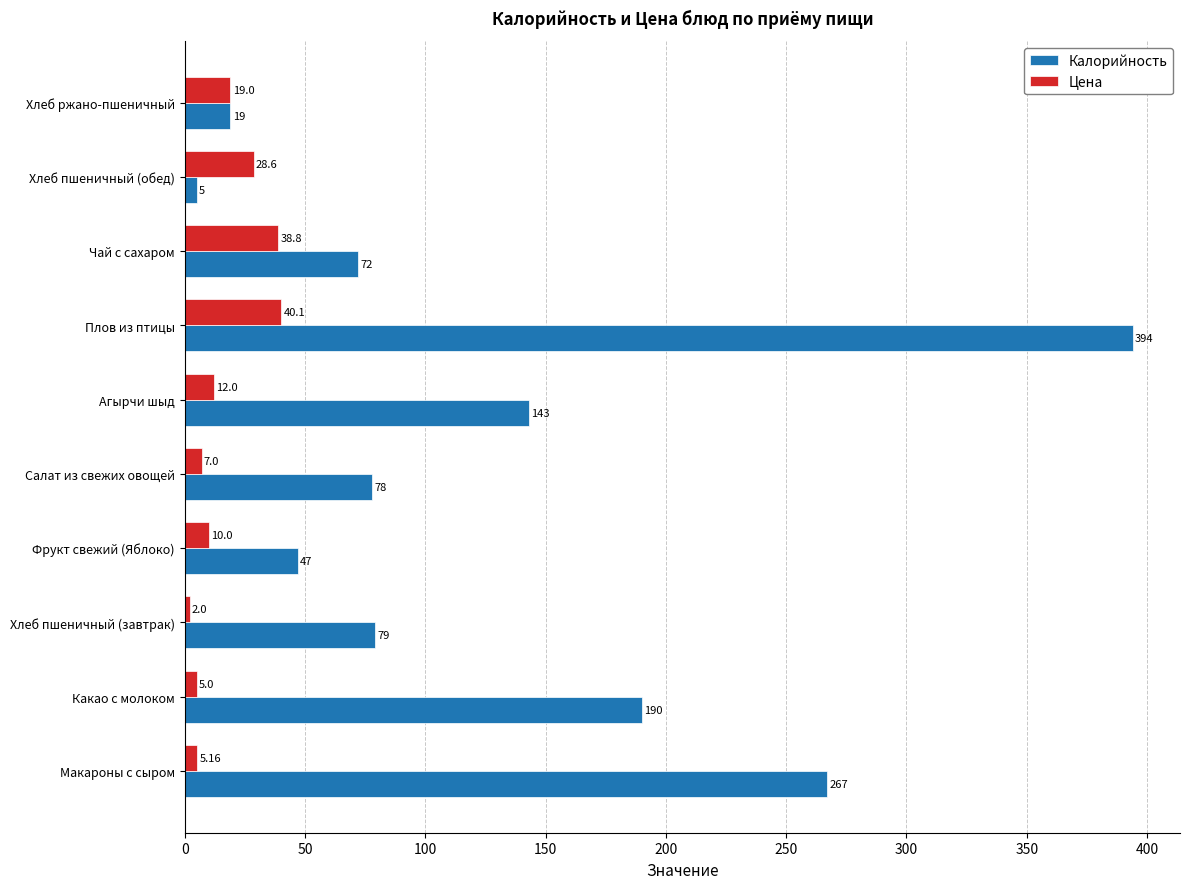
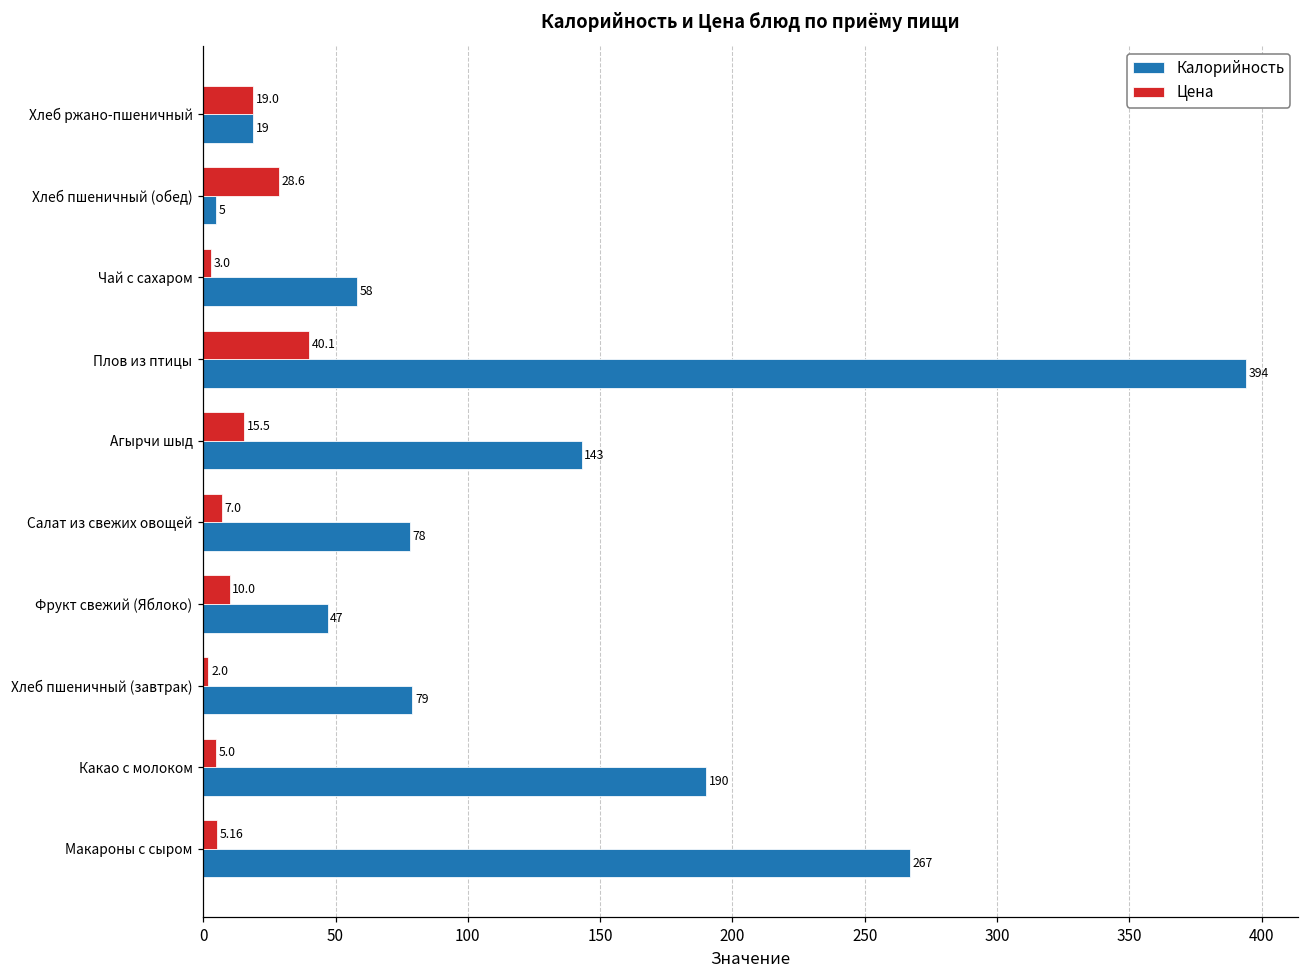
Цена, Чай с сахаром: 38.8 -> 3.0
Калорийность, Чай с сахаром: 72 -> 58
Цена, Агырчи шыд: 12.0 -> 15.5
